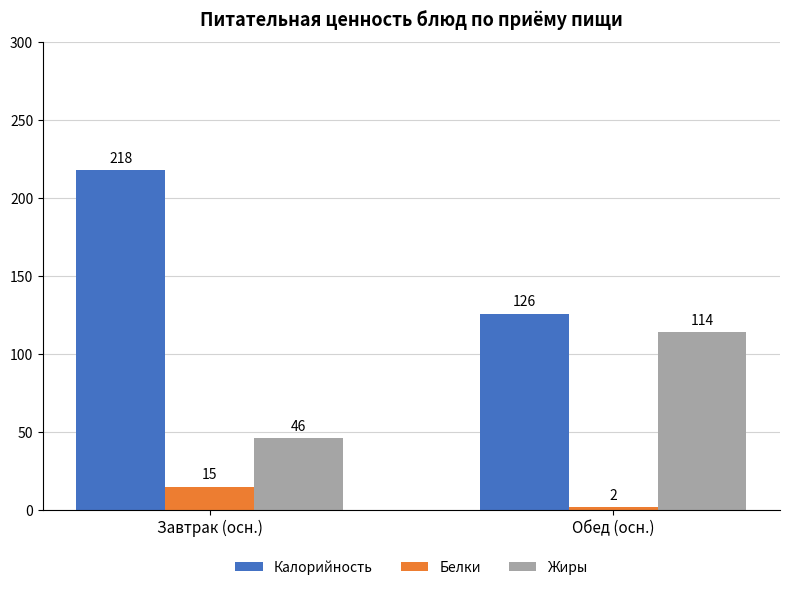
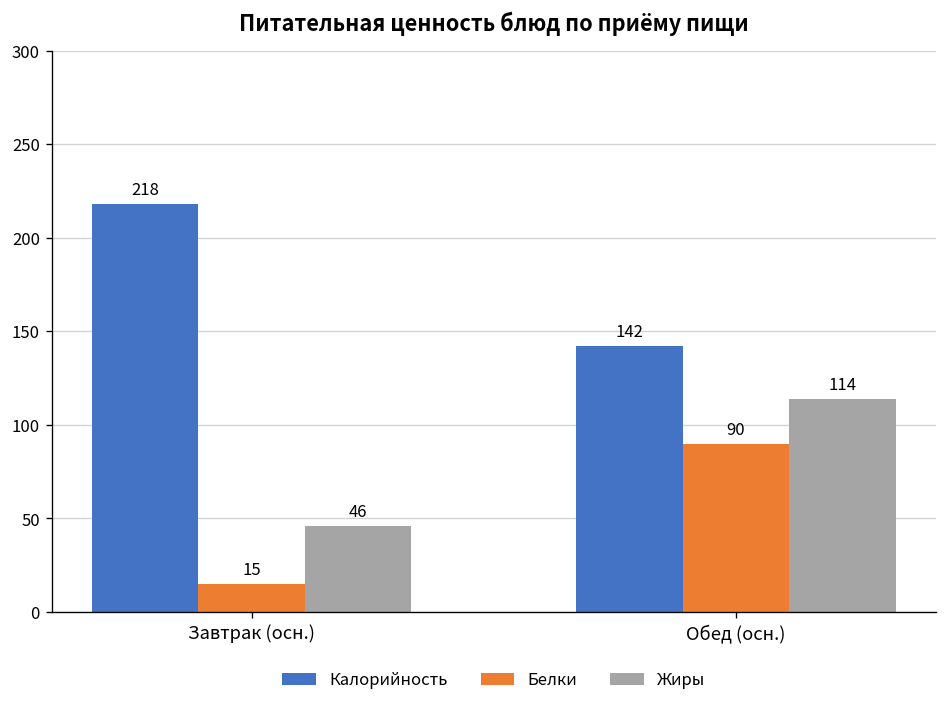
Калорийность, Обед (осн.): 126 -> 142
Белки, Обед (осн.): 2 -> 90
